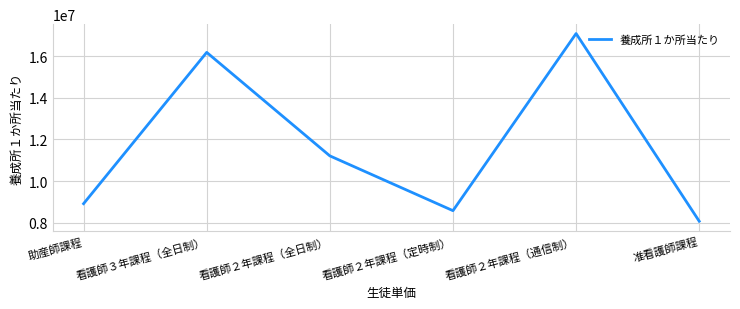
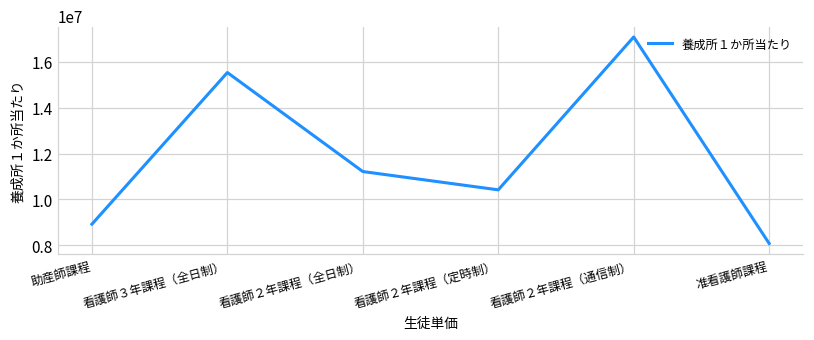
看護師３年課程（全日制）: 16200000 -> 15500000
看護師２年課程（定時制）: 8600000 -> 10400000
